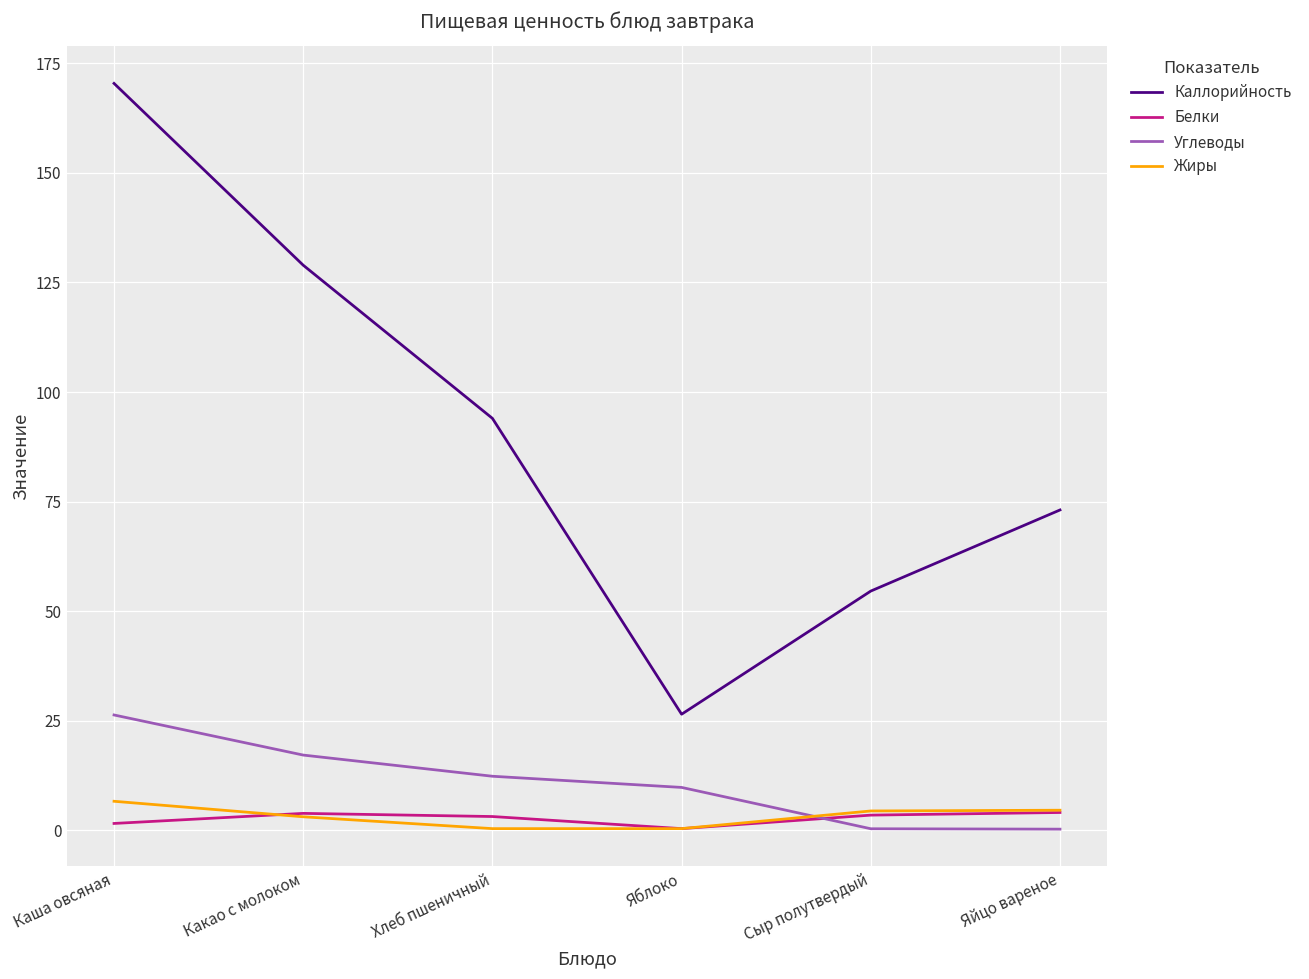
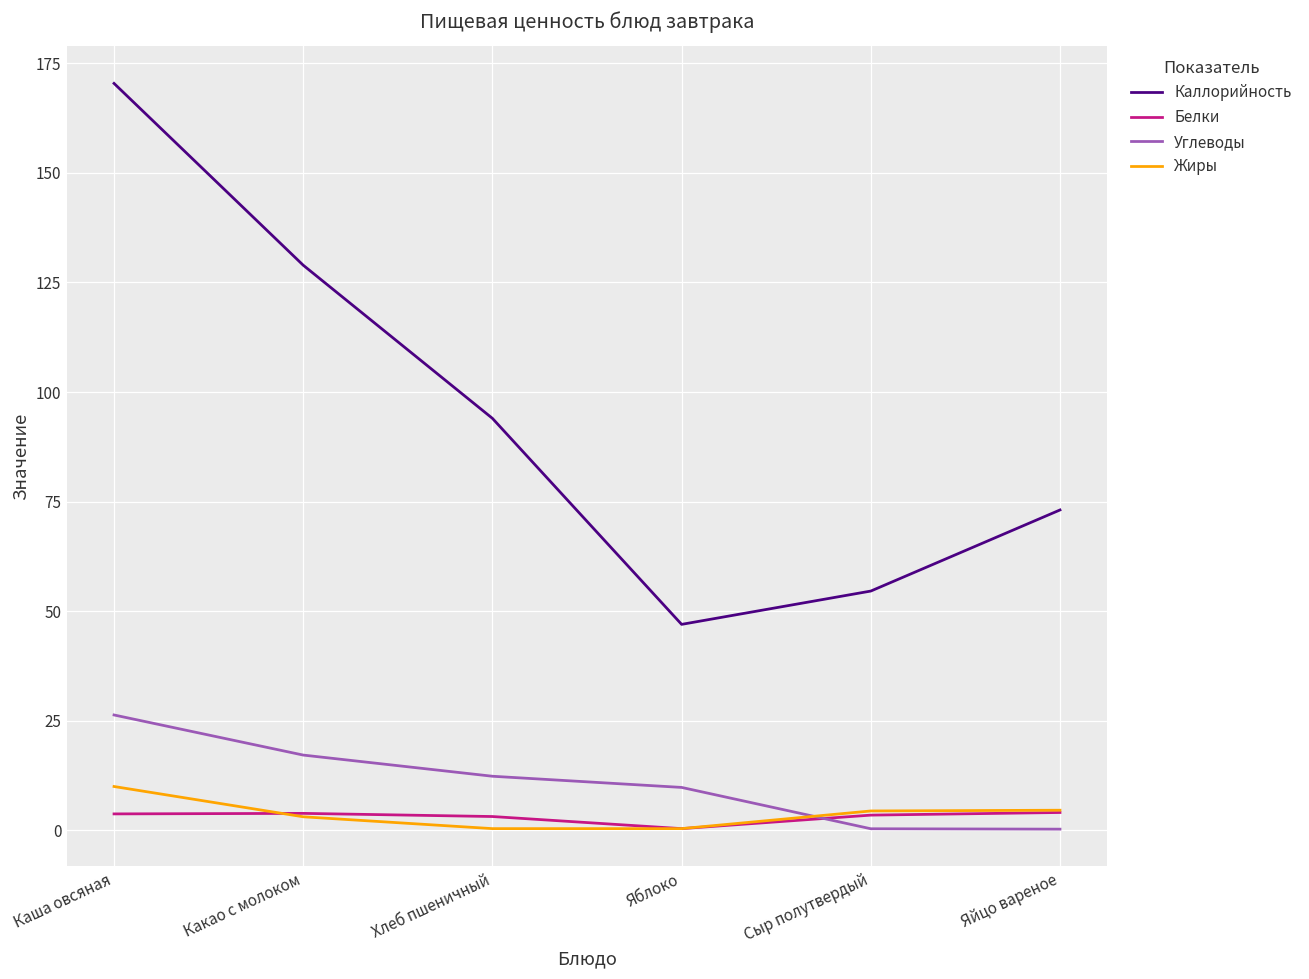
Белки, Каша овсяная: 2 -> 4
Жиры, Каша овсяная: 7 -> 10
Каллорийность, Яблоко: 27 -> 47
